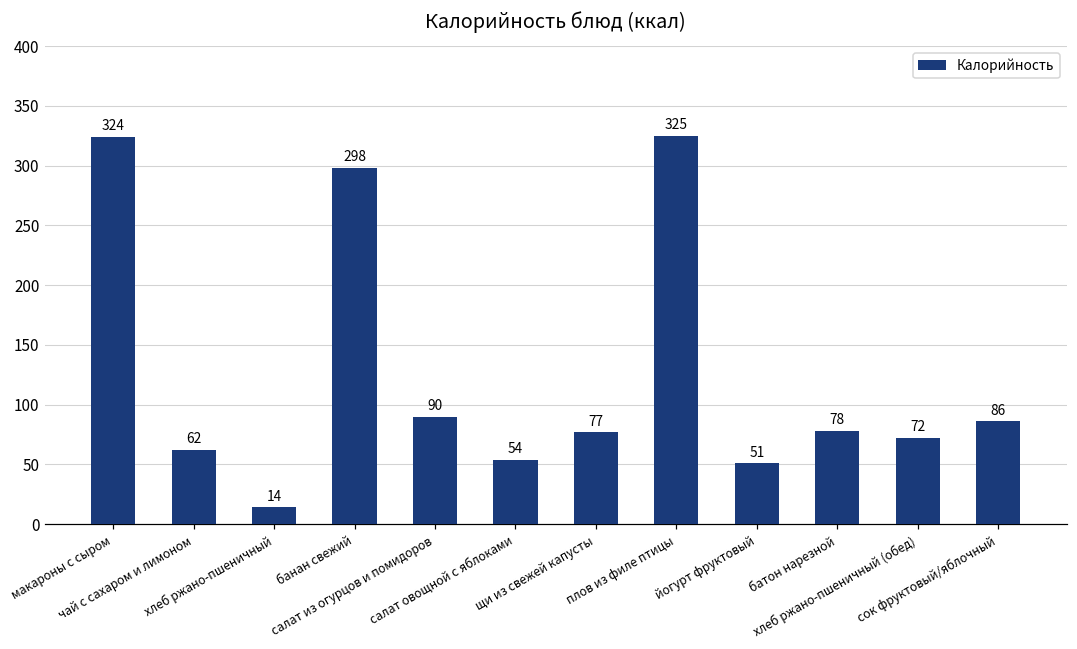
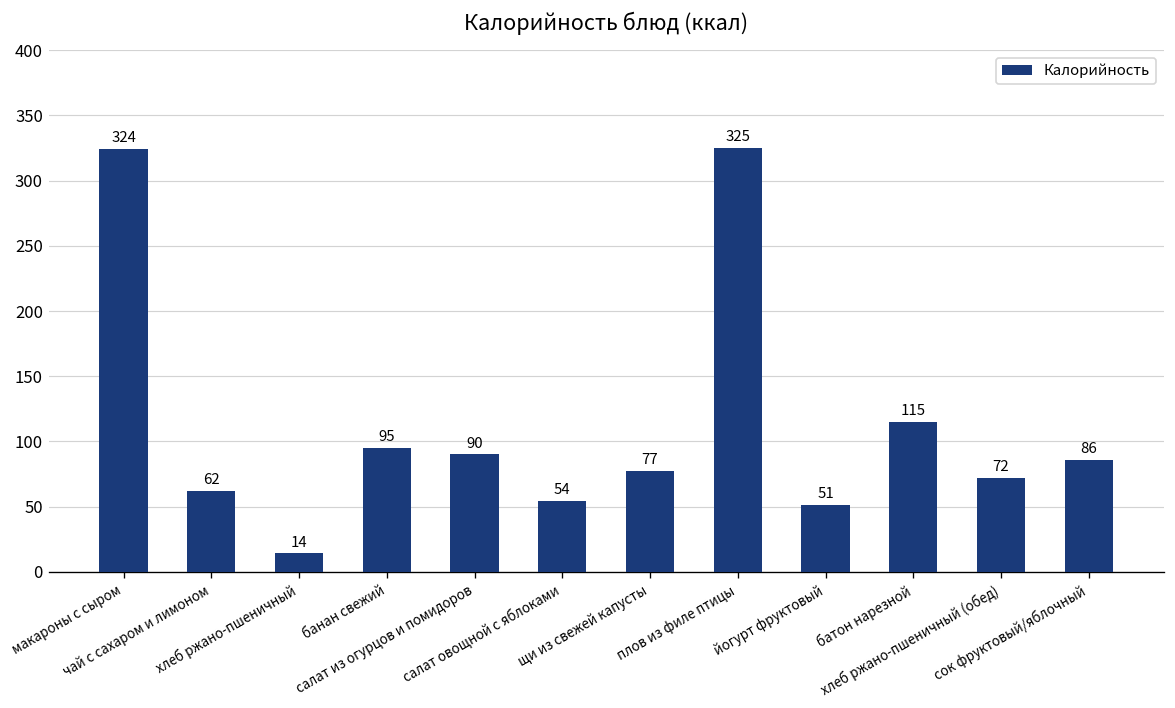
банан свежий: 298 -> 95
батон нарезной: 78 -> 115
